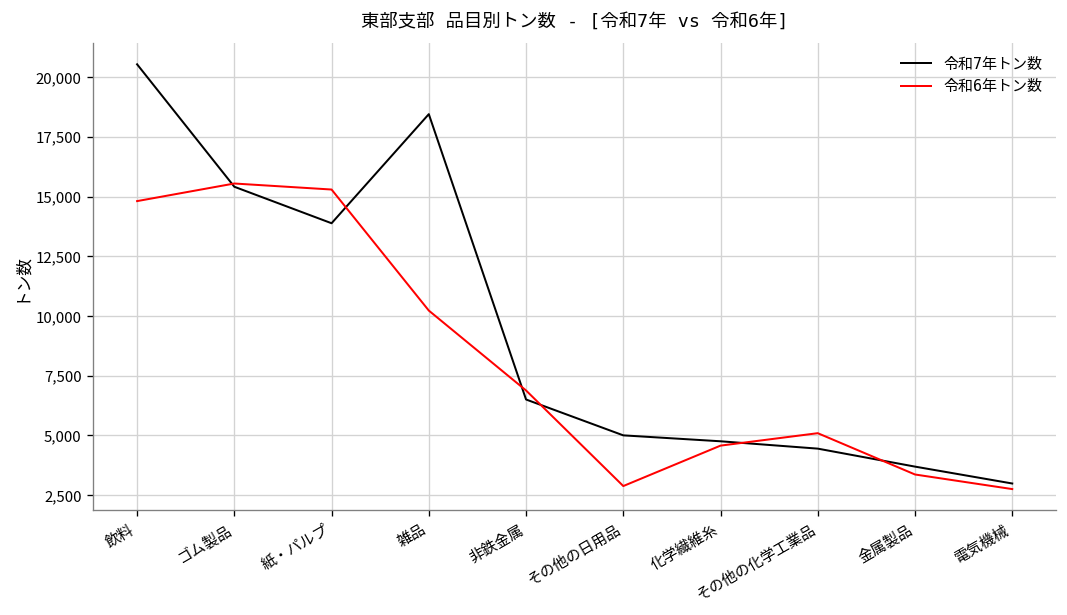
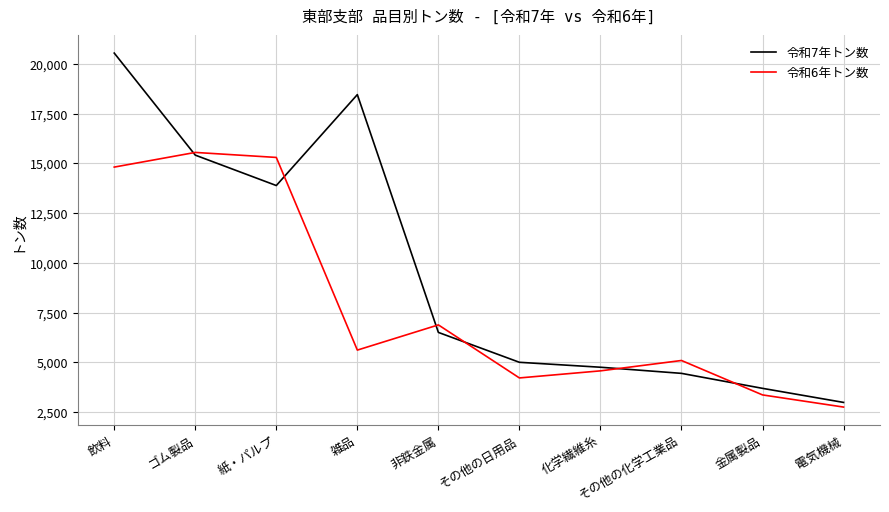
令和6年トン数, 雑品: 10,200 -> 5,600
令和6年トン数, その他の日用品: 2,900 -> 4,200
